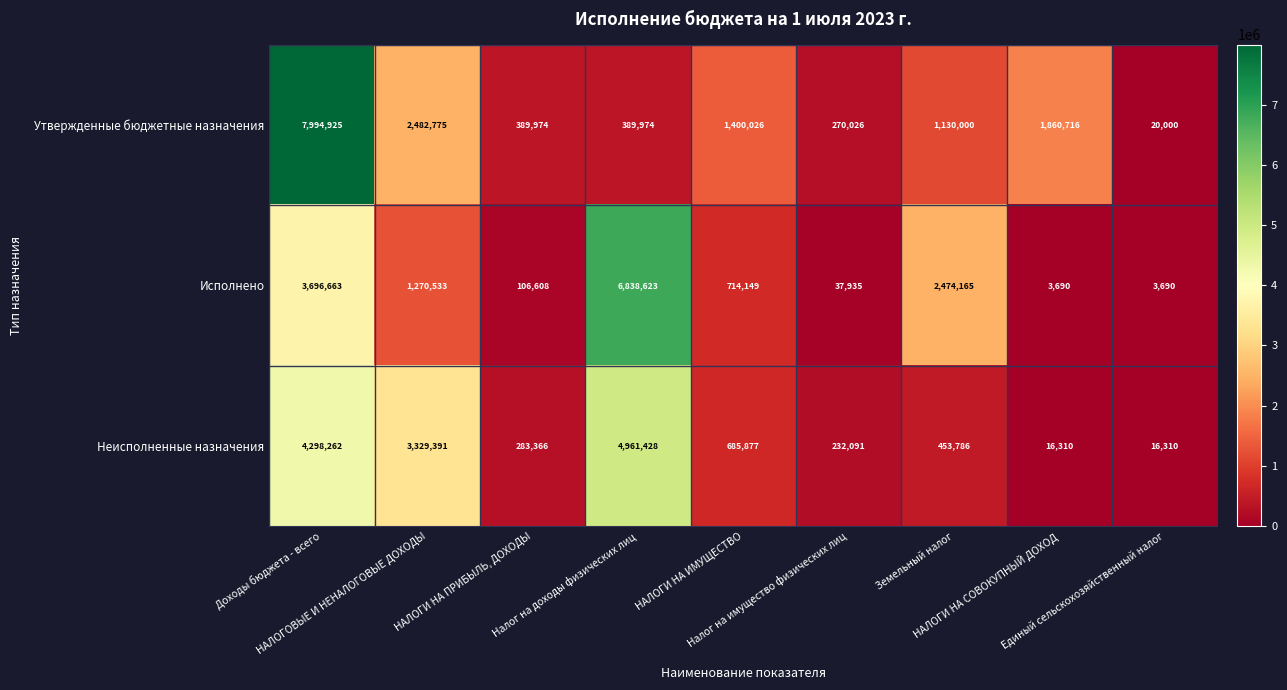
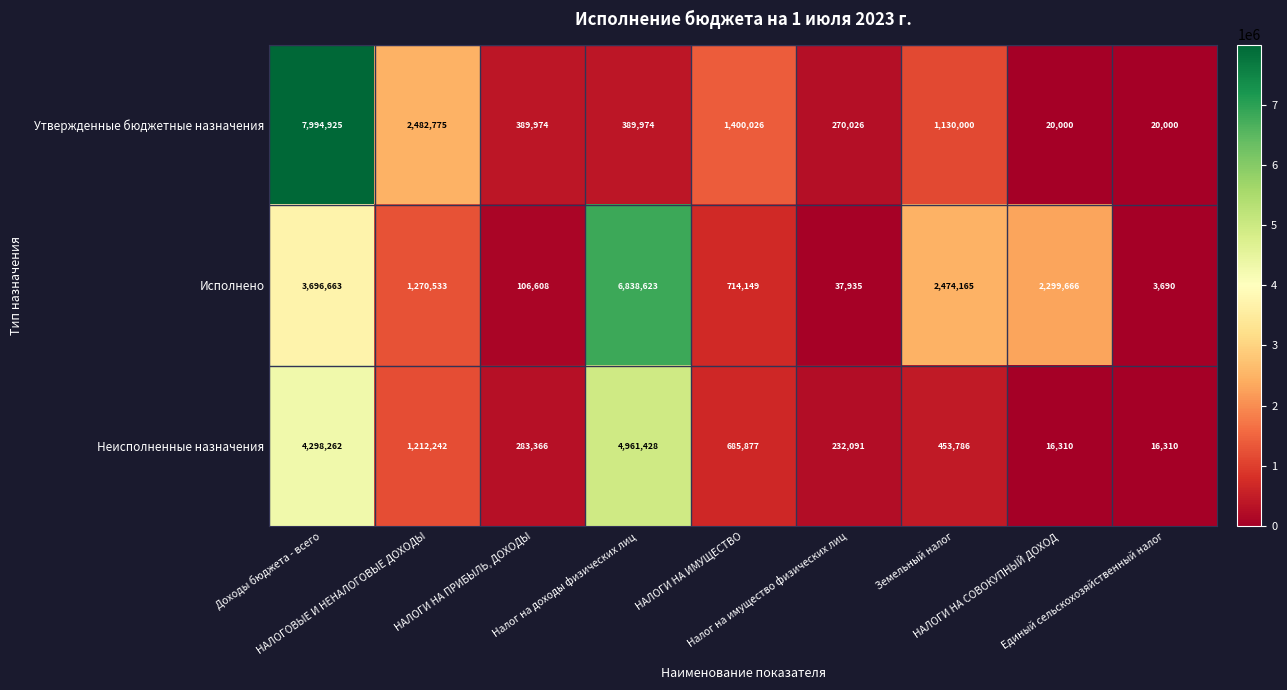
Утвержденные бюджетные назначения, НАЛОГИ НА СОВОКУПНЫЙ ДОХОД: 1,860,716 -> 20,000
Исполнено, НАЛОГИ НА СОВОКУПНЫЙ ДОХОД: 3,690 -> 2,299,666
Неисполненные назначения, НАЛОГОВЫЕ И НЕНАЛОГОВЫЕ ДОХОДЫ: 3,329,391 -> 1,212,242
